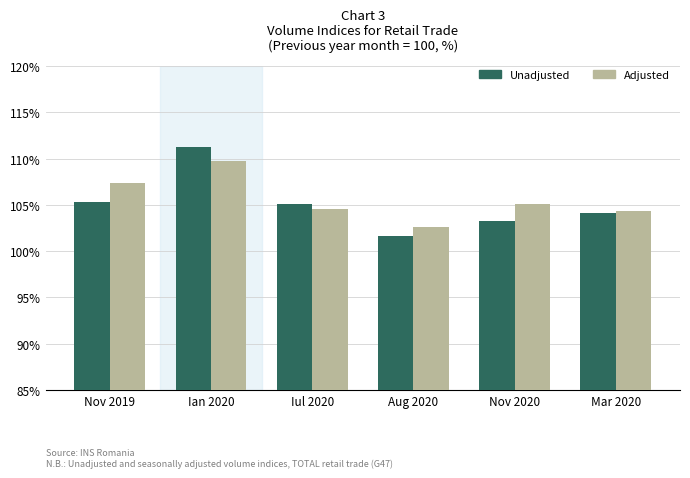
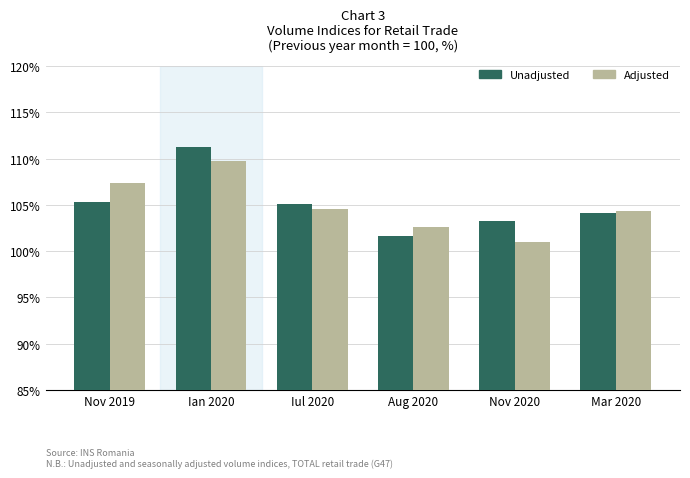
Adjusted, Nov 2020: 105% -> 101%
